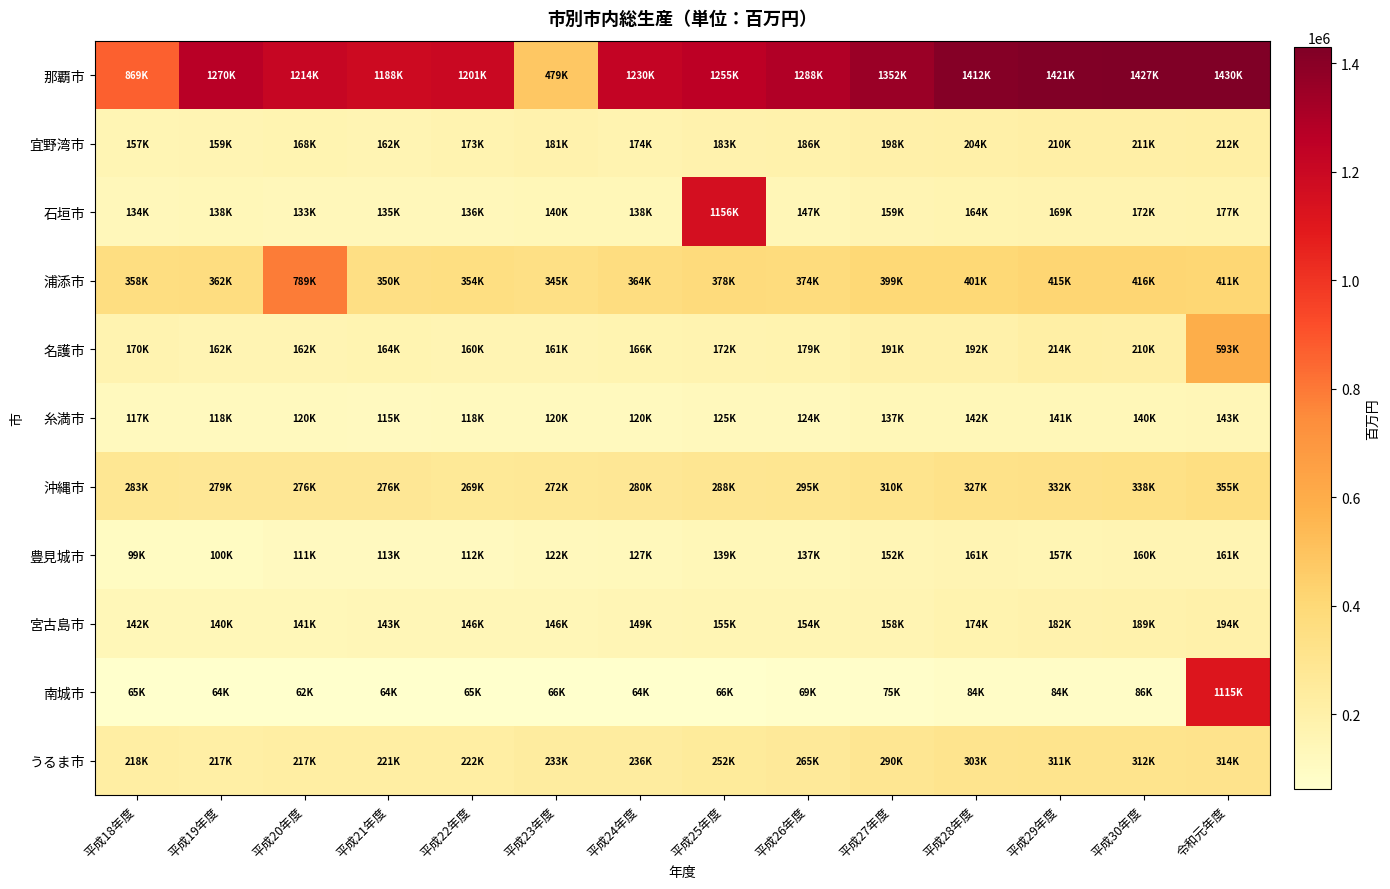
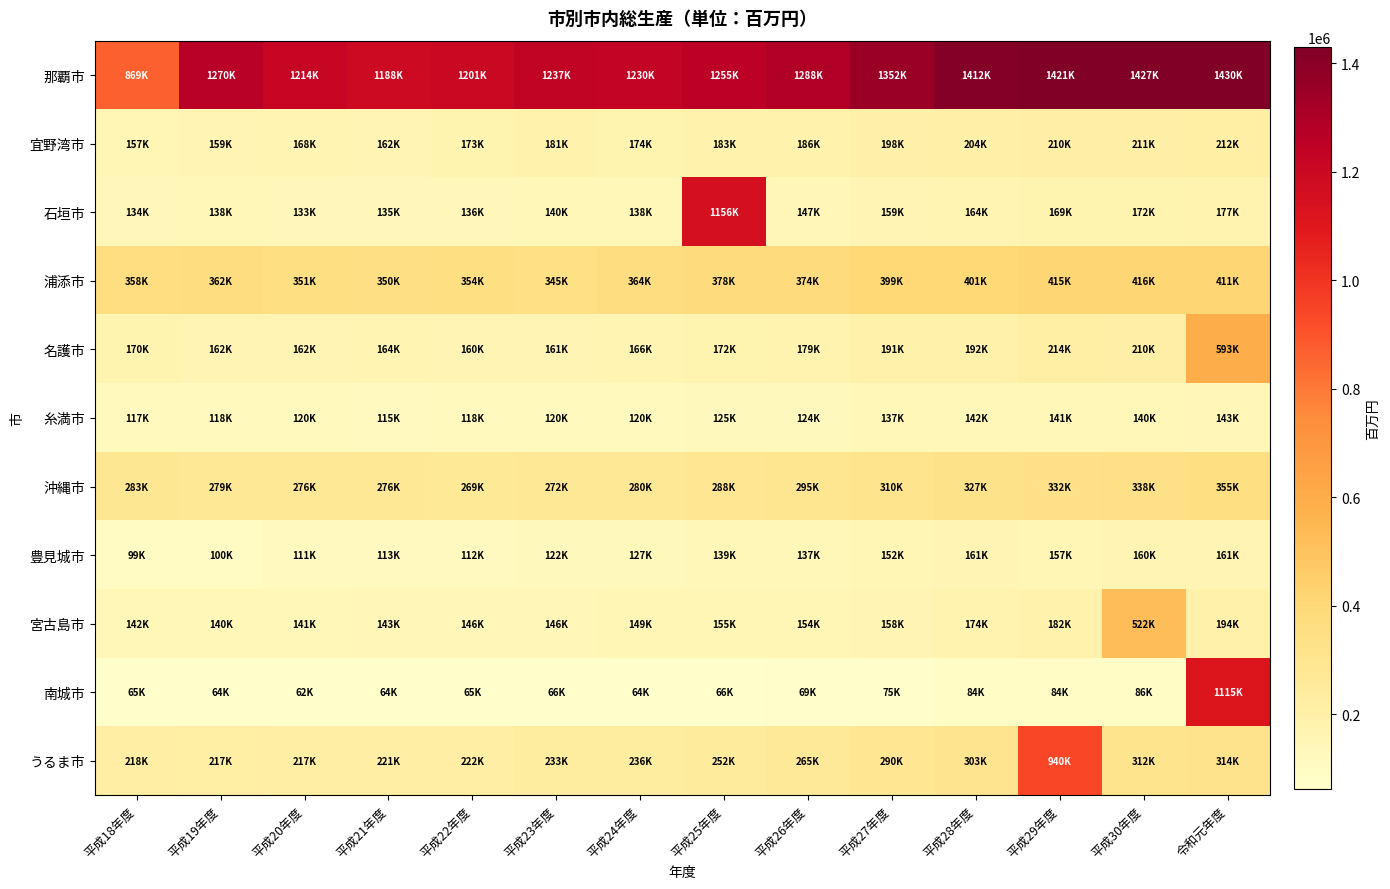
那覇市, 平成23年度: 479K -> 1237K
浦添市, 平成20年度: 789K -> 351K
宮古島市, 平成30年度: 189K -> 522K
うるま市, 平成29年度: 311K -> 940K
